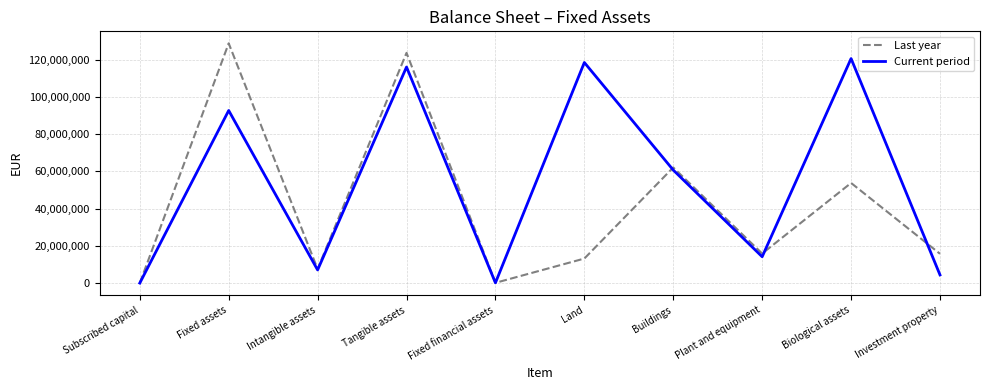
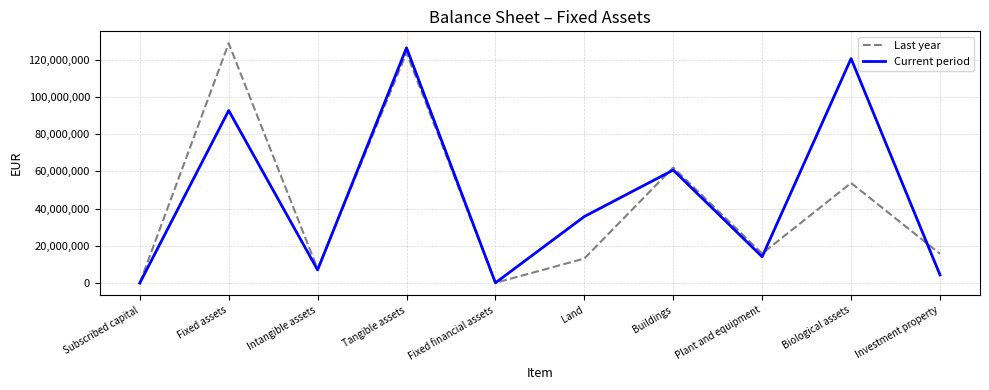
Current period, Tangible assets: 116,000,000 -> 126,000,000
Current period, Land: 118,000,000 -> 36,000,000
